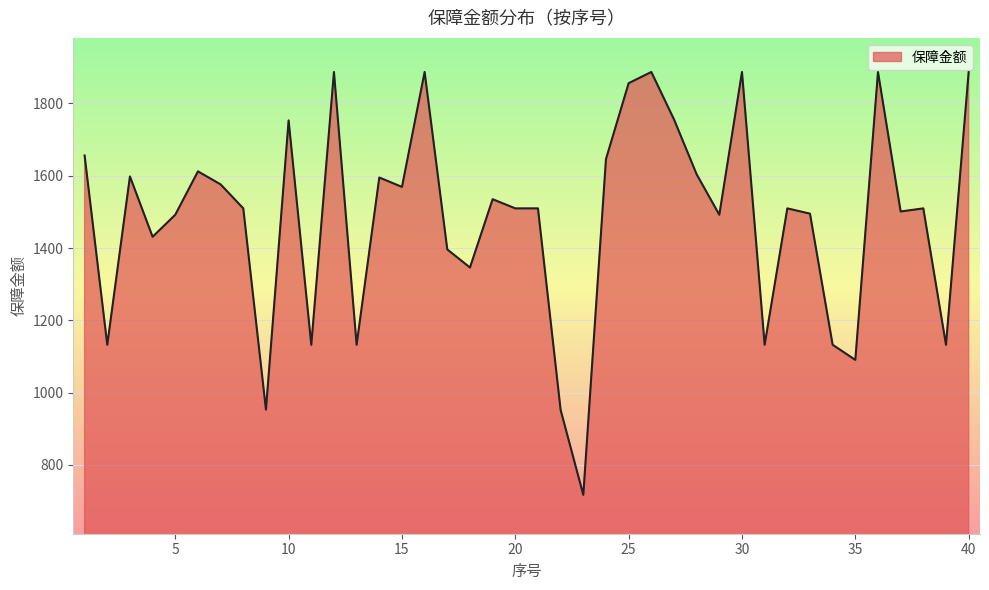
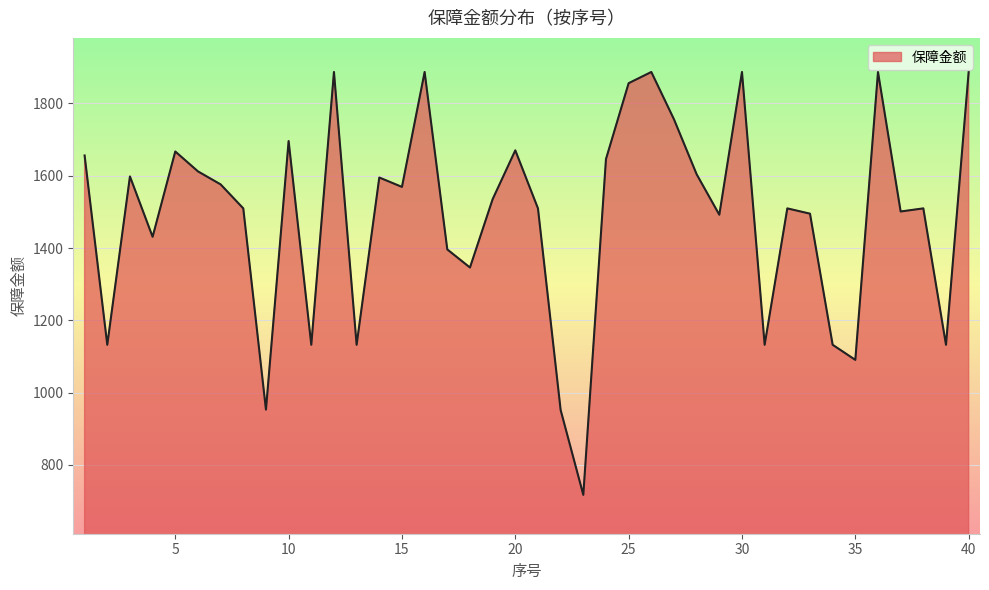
5: 1490 -> 1670
10: 1750 -> 1700
20: 1510 -> 1670
